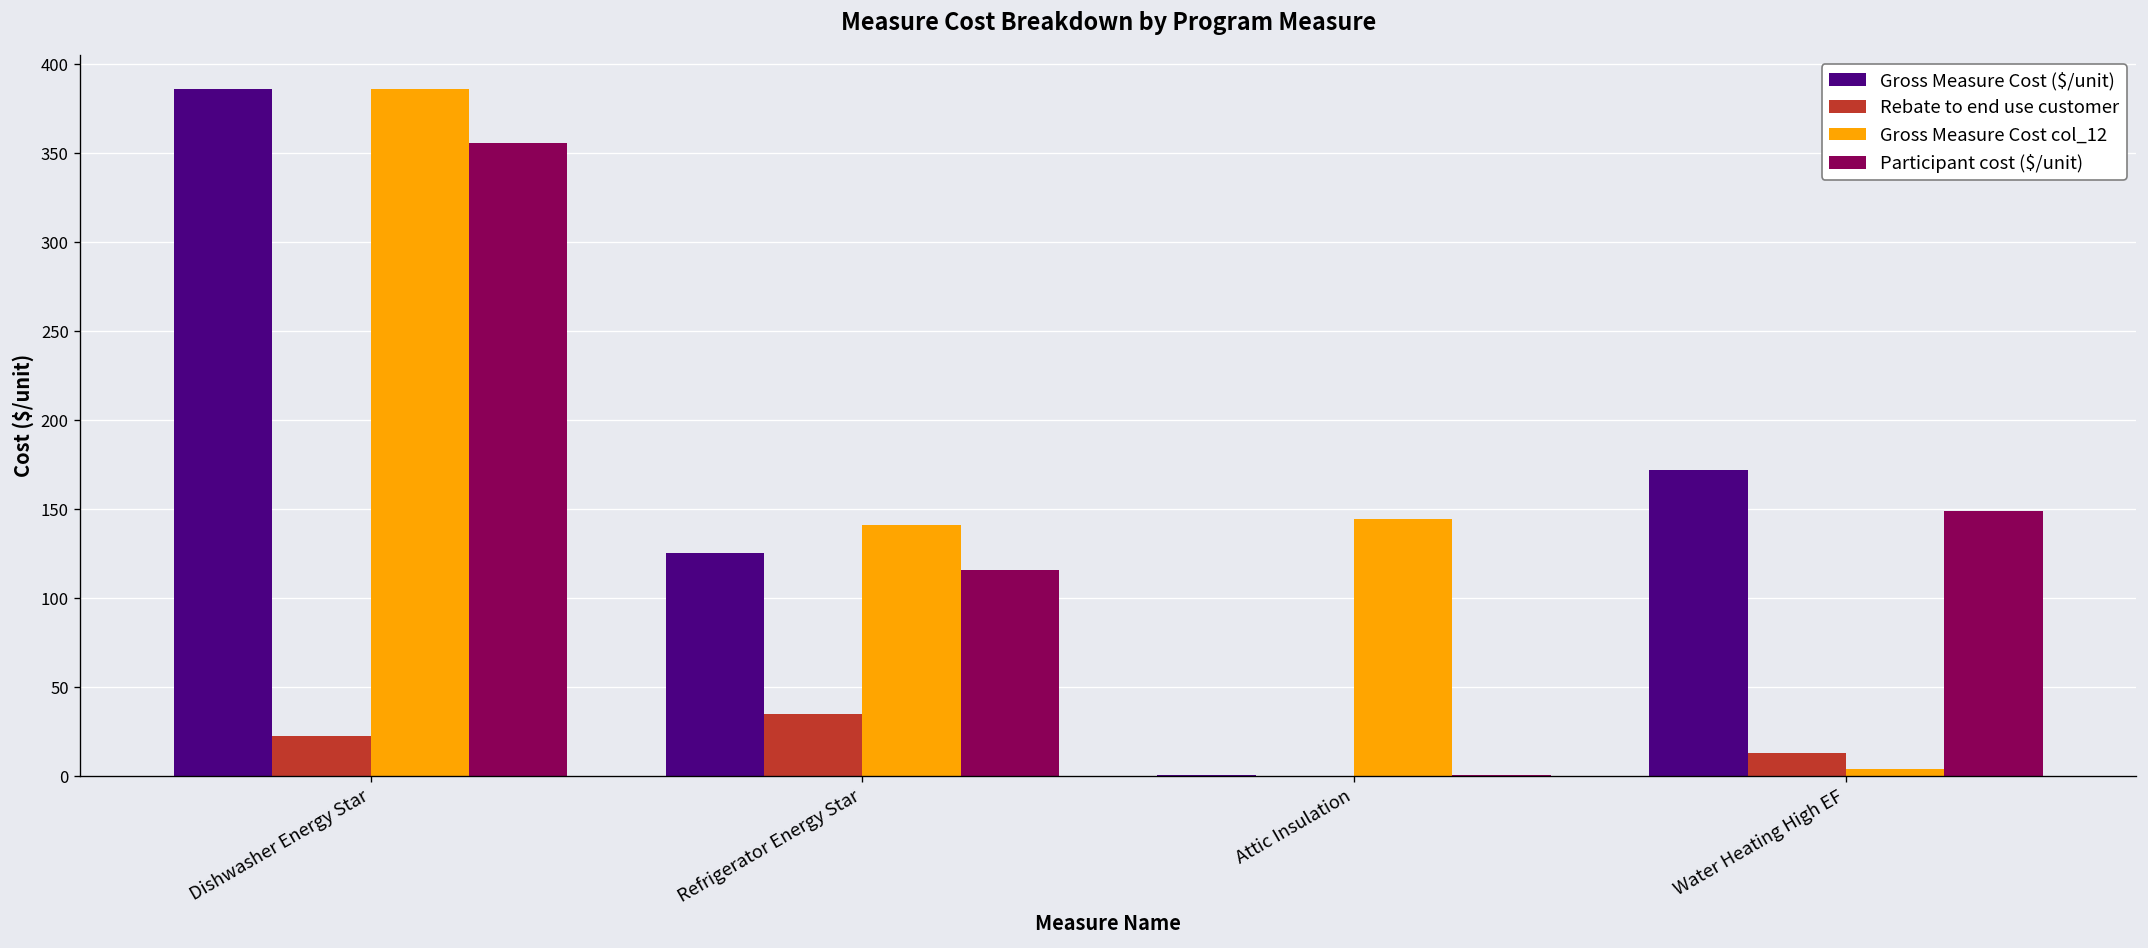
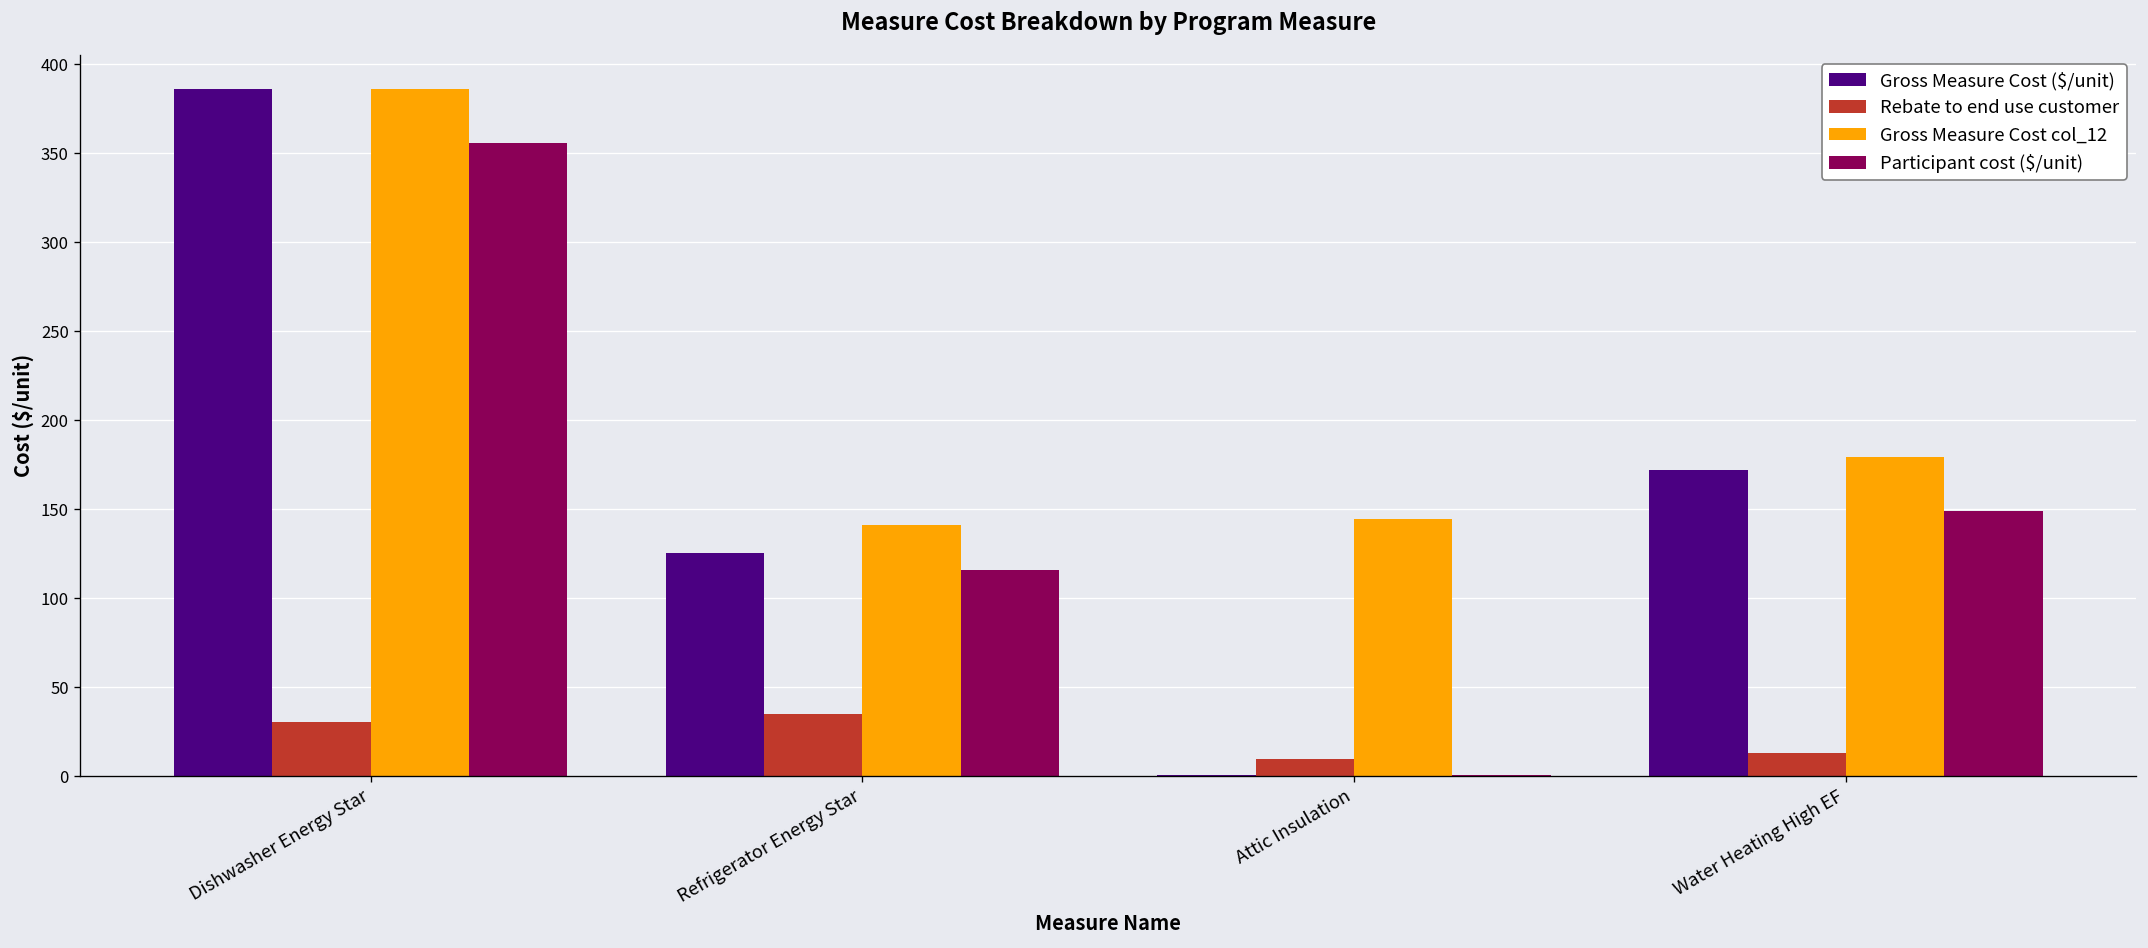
Rebate to end use customer, Dishwasher Energy Star: 23 -> 30
Rebate to end use customer, Attic Insulation: 0 -> 10
Gross Measure Cost col_12, Water Heating High EF: 4 -> 180
